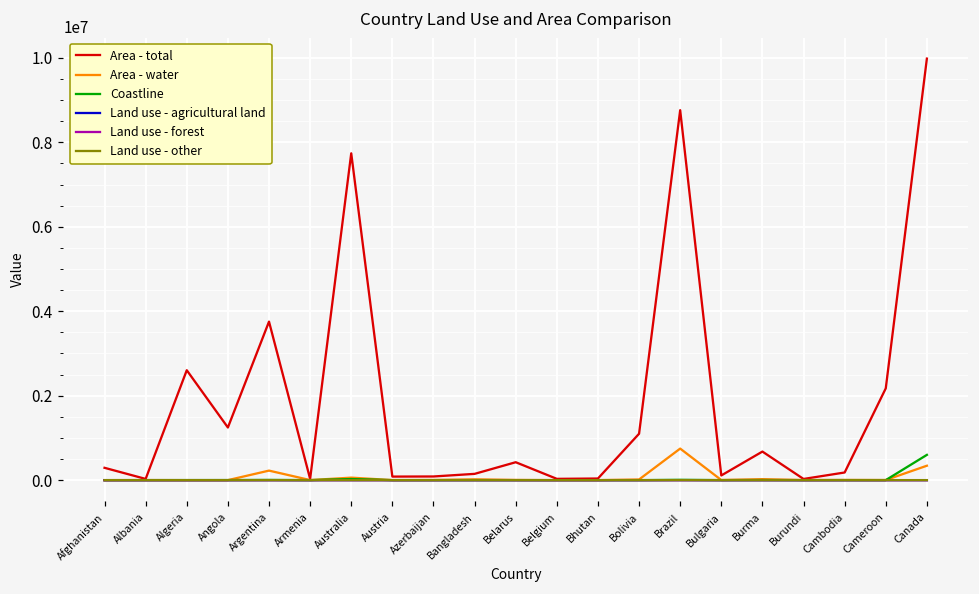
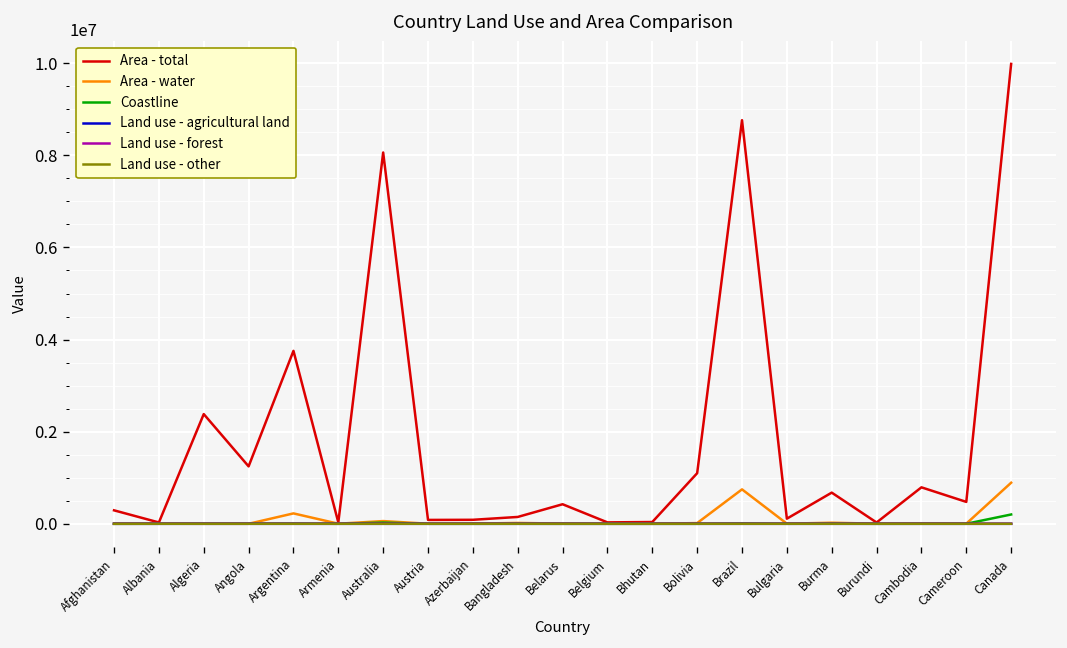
Area - total, Algeria: 2600000 -> 2400000
Area - total, Australia: 7700000 -> 8100000
Area - total, Cambodia: 200000 -> 800000
Area - total, Cameroon: 2200000 -> 500000
Area - water, Canada: 300000 -> 900000
Coastline, Canada: 600000 -> 200000
